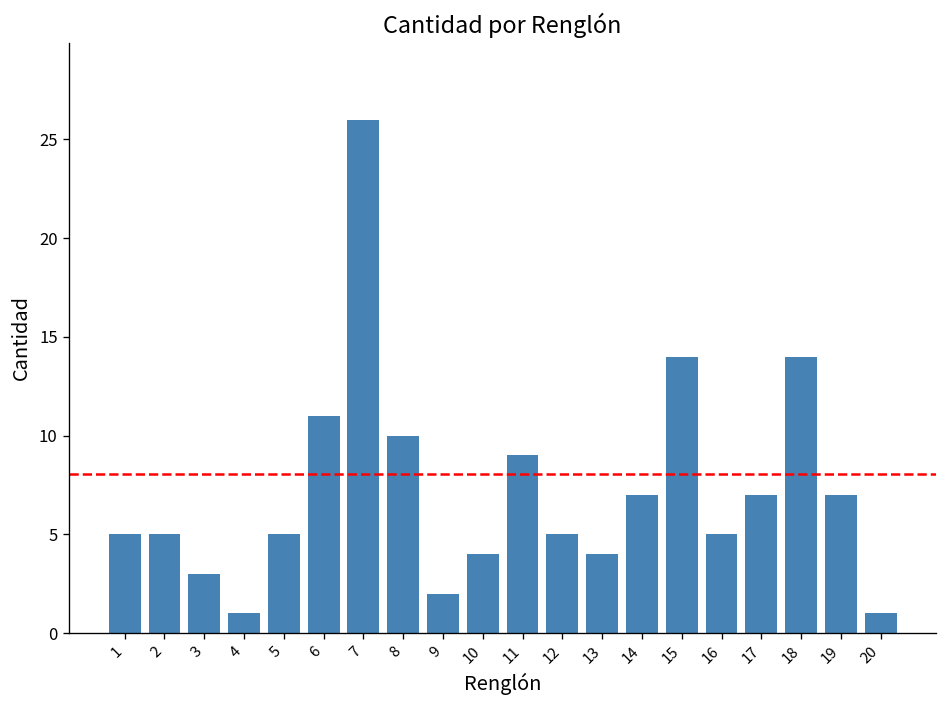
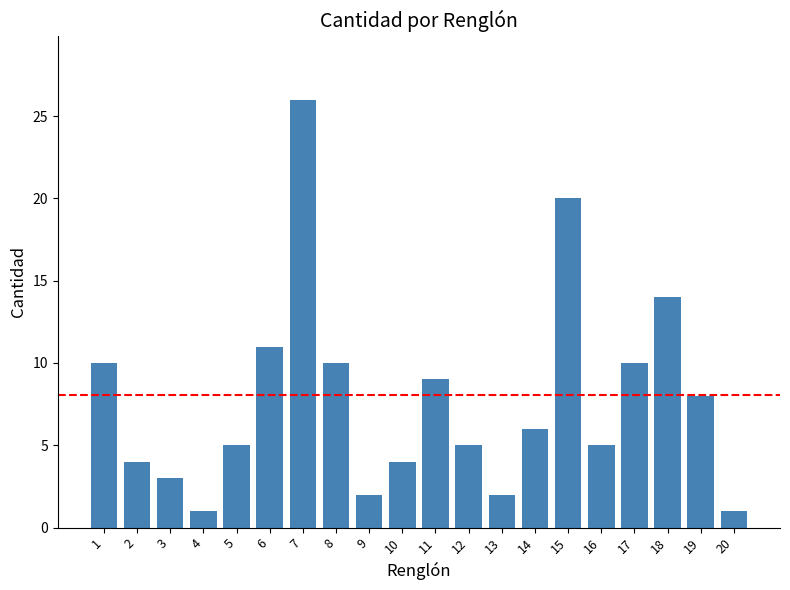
1: 5 -> 10
2: 5 -> 4
13: 4 -> 2
14: 7 -> 6
15: 14 -> 20
17: 7 -> 10
19: 7 -> 8
